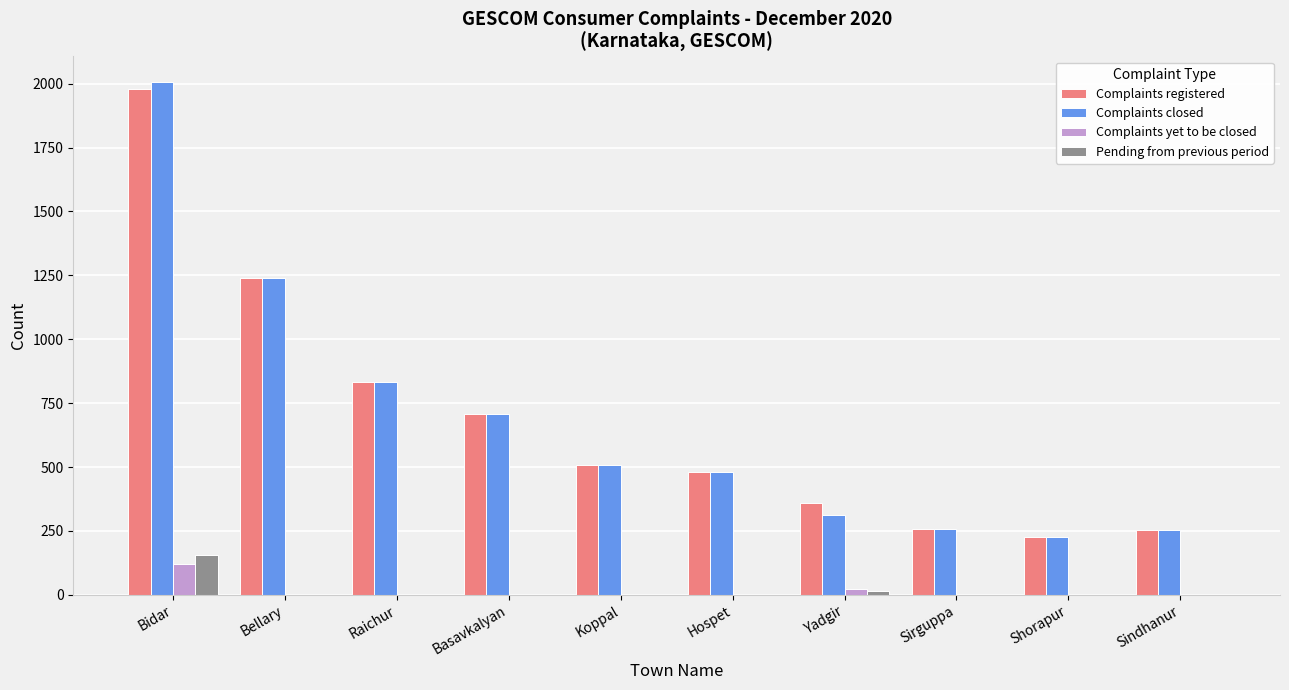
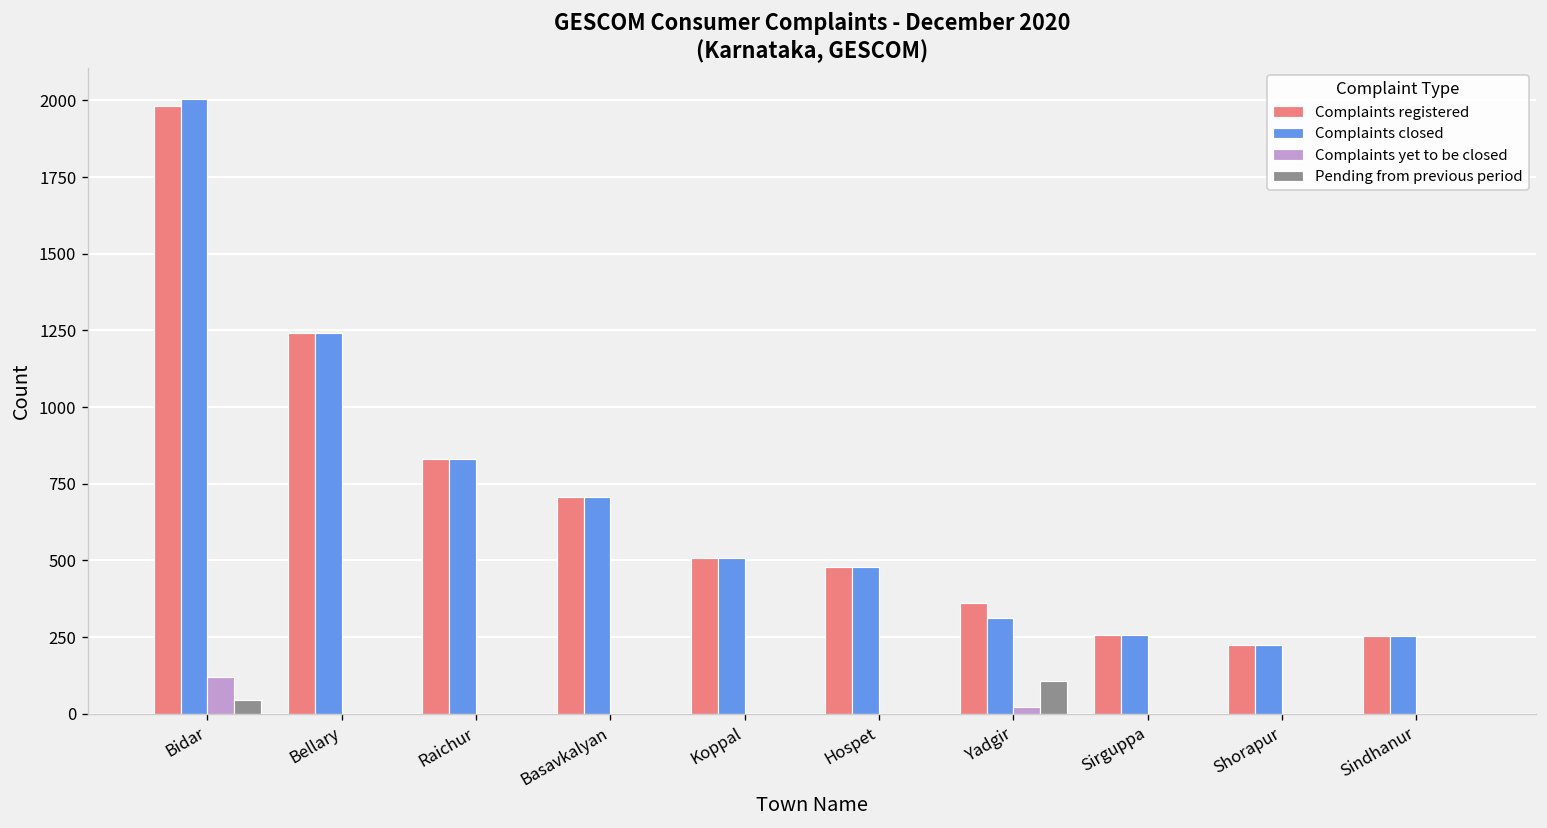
Pending from previous period, Bidar: 160 -> 50
Pending from previous period, Yadgir: 20 -> 110
